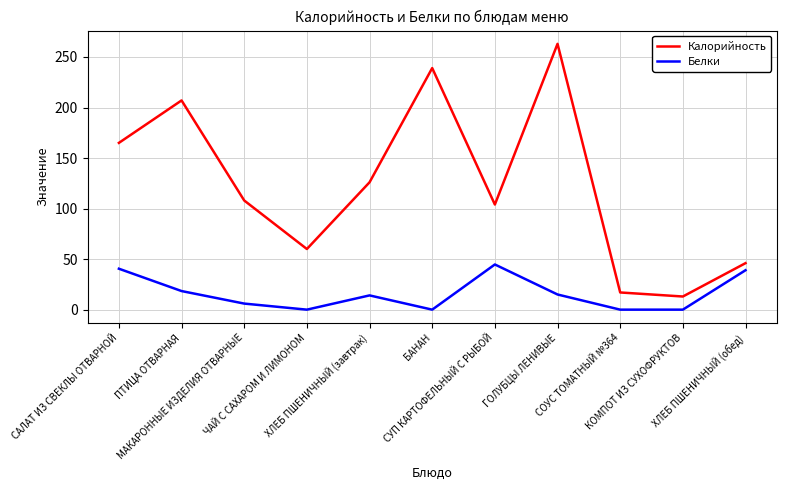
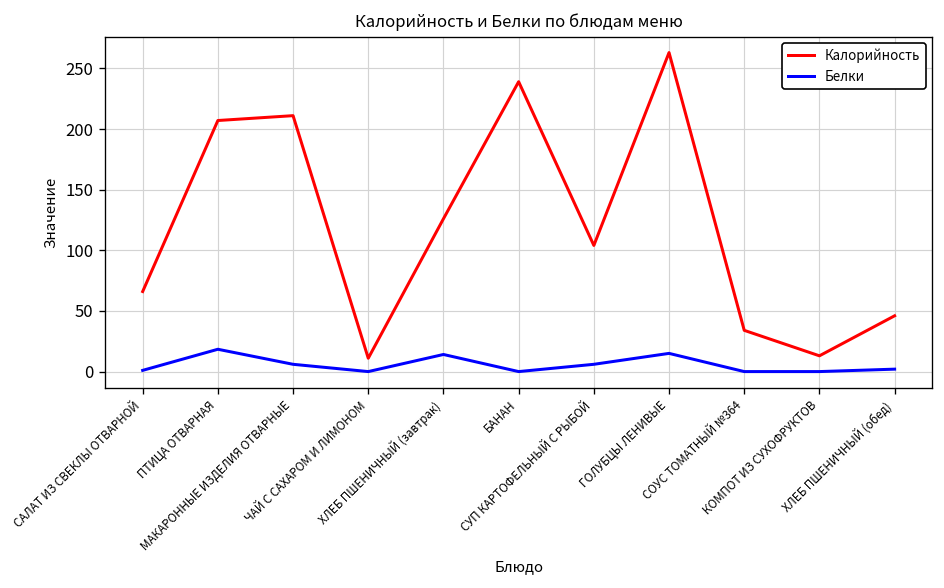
Калорийность, САЛАТ ИЗ СВЕКЛЫ ОТВАРНОЙ: 165 -> 66
Белки, САЛАТ ИЗ СВЕКЛЫ ОТВАРНОЙ: 41 -> 1
Калорийность, МАКАРОННЫЕ ИЗДЕЛИЯ ОТВАРНЫЕ: 108 -> 211
Калорийность, ЧАЙ С САХАРОМ И ЛИМОНОМ: 60 -> 11
Белки, СУП КАРТОФЕЛЬНЫЙ С РЫБОЙ: 45 -> 6
Калорийность, СОУС ТОМАТНЫЙ №364: 17 -> 34
Белки, ХЛЕБ ПШЕНИЧНЫЙ (обед): 39 -> 2
